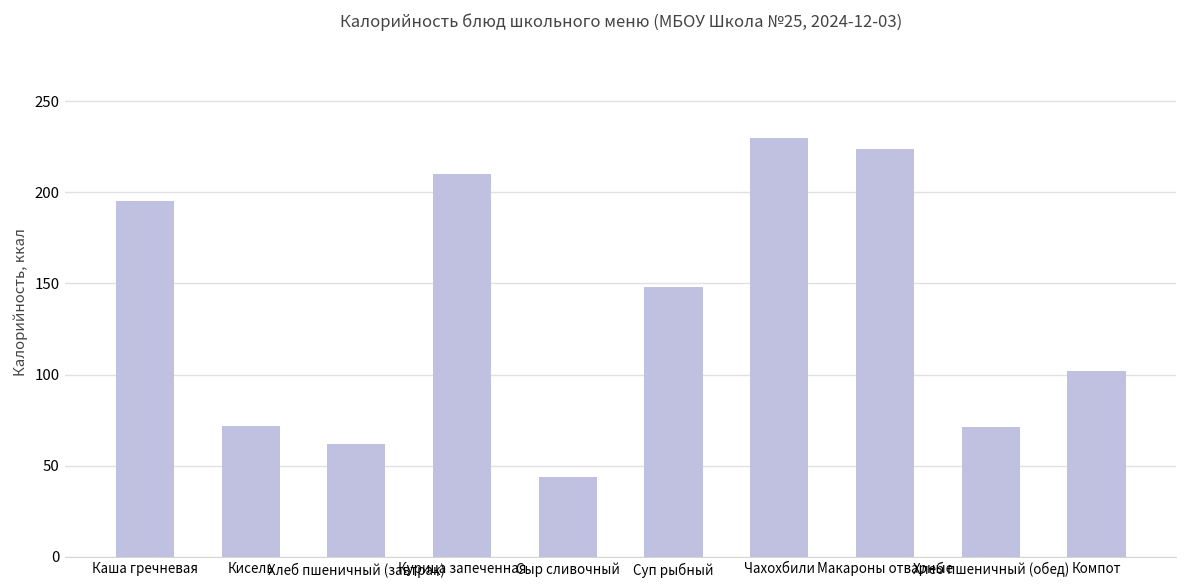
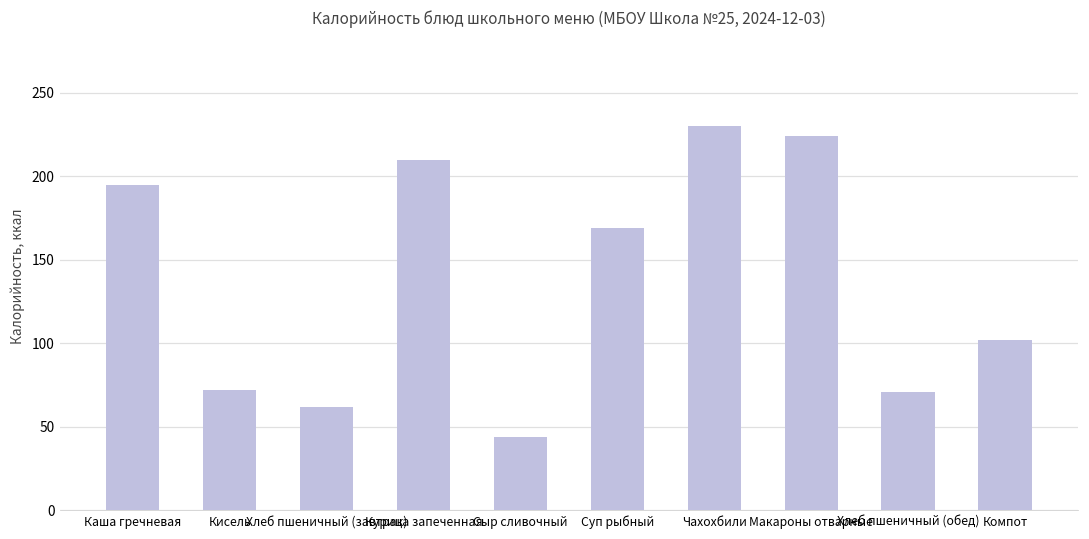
Суп рыбный: 148 -> 169
